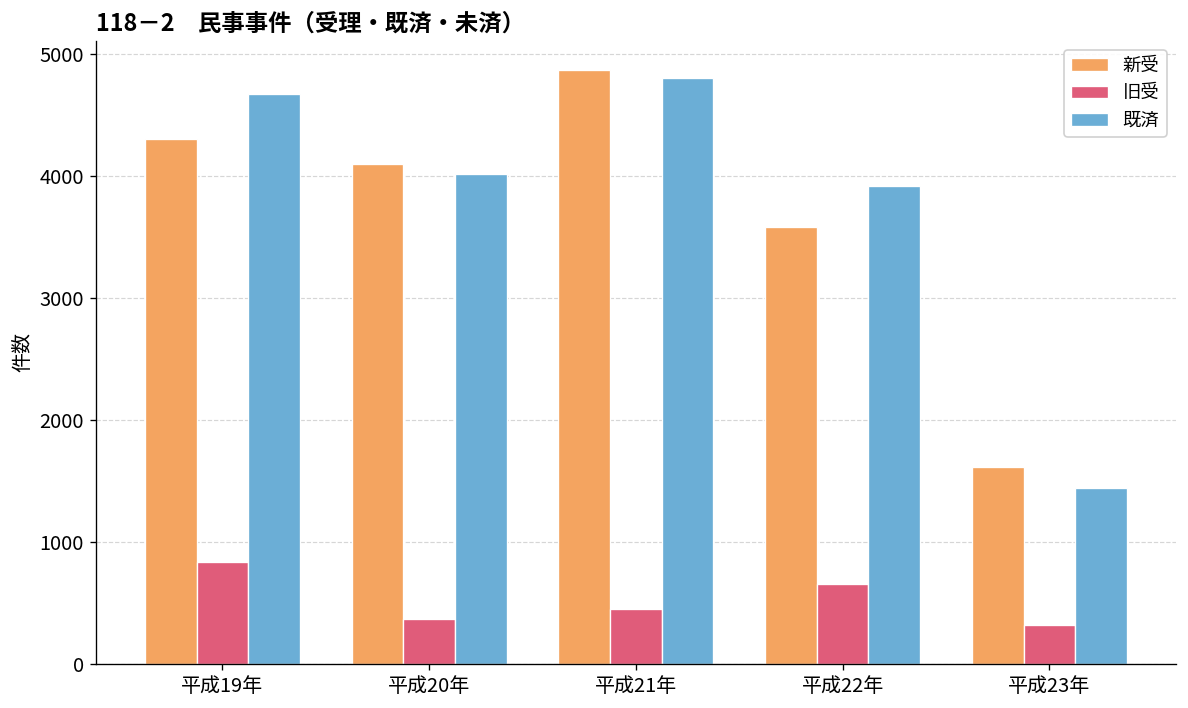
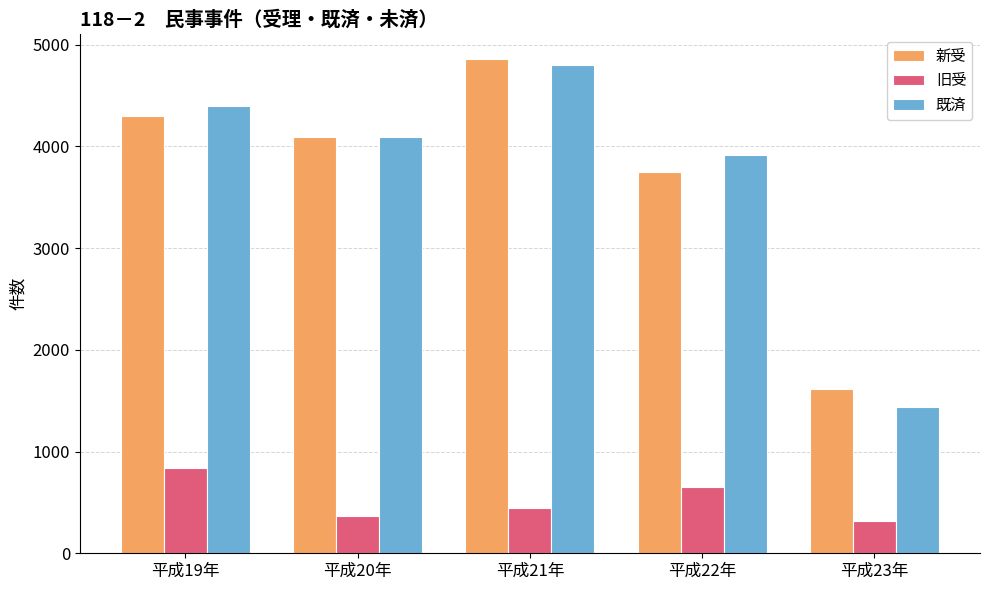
既済, 平成19年: 4670 -> 4400
既済, 平成20年: 4010 -> 4090
新受, 平成22年: 3580 -> 3740
